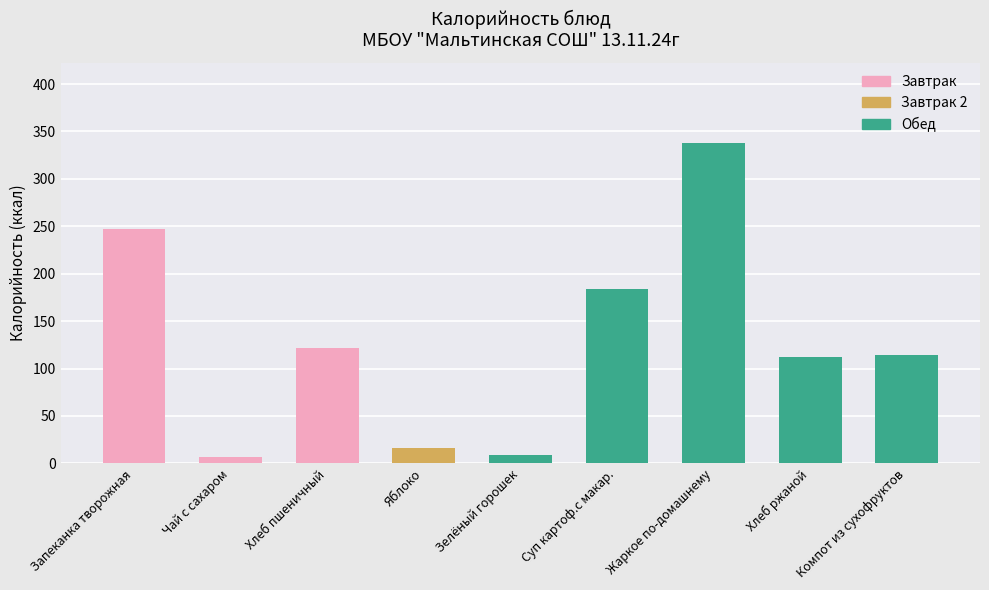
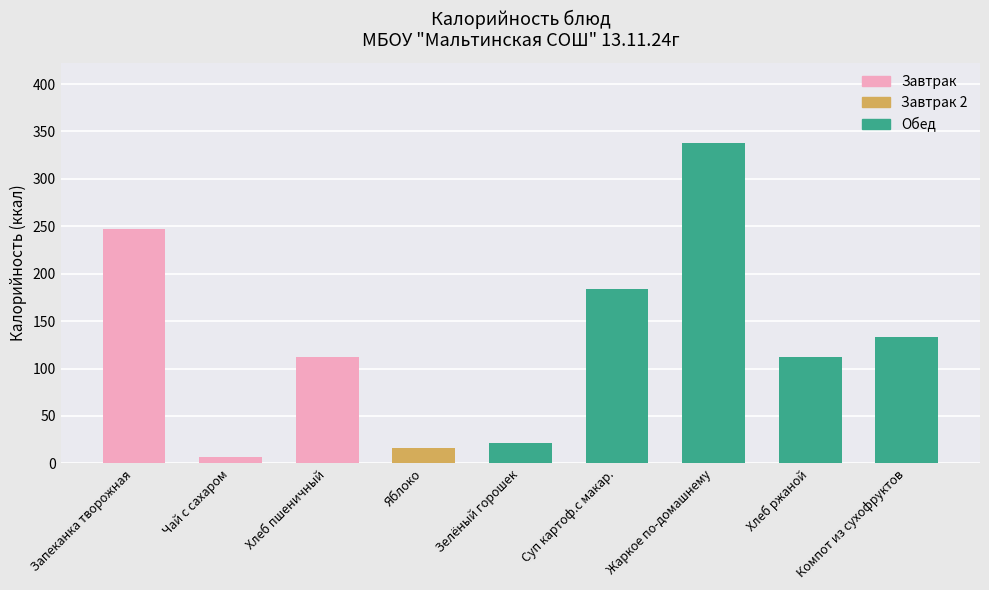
Хлеб пшеничный: 120 -> 110
Зелёный горошек: 10 -> 20
Компот из сухофруктов: 110 -> 130
